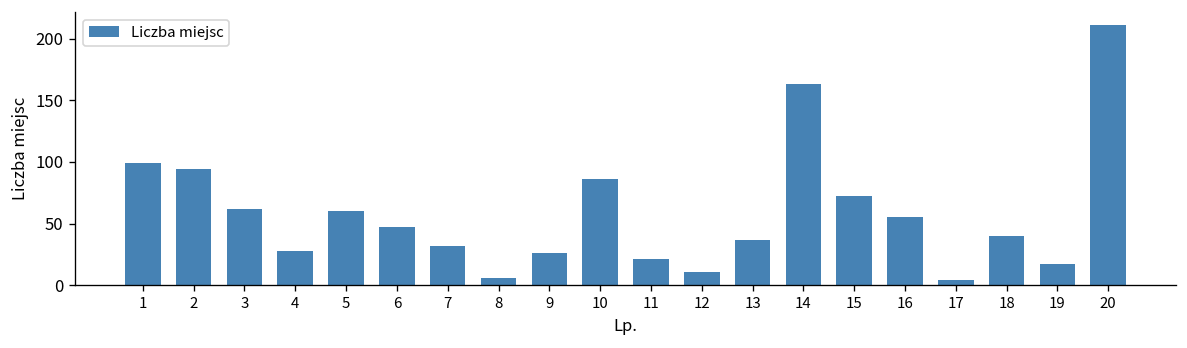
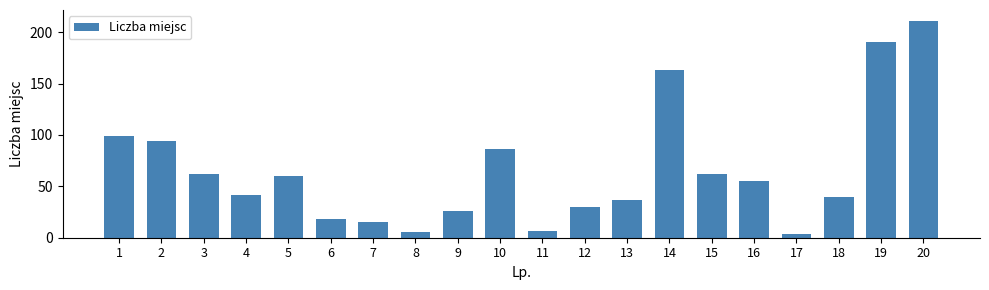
4: 28 -> 42
6: 47 -> 18
7: 32 -> 15
11: 21 -> 7
12: 11 -> 30
15: 72 -> 62
19: 17 -> 190
